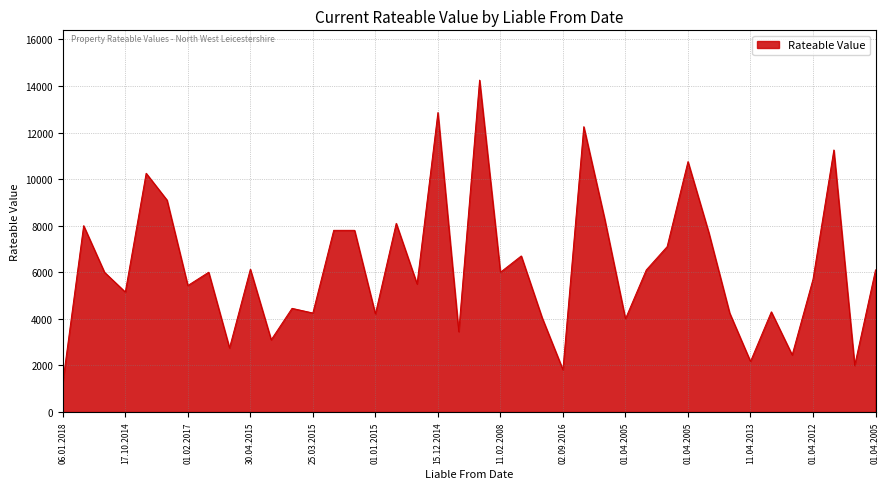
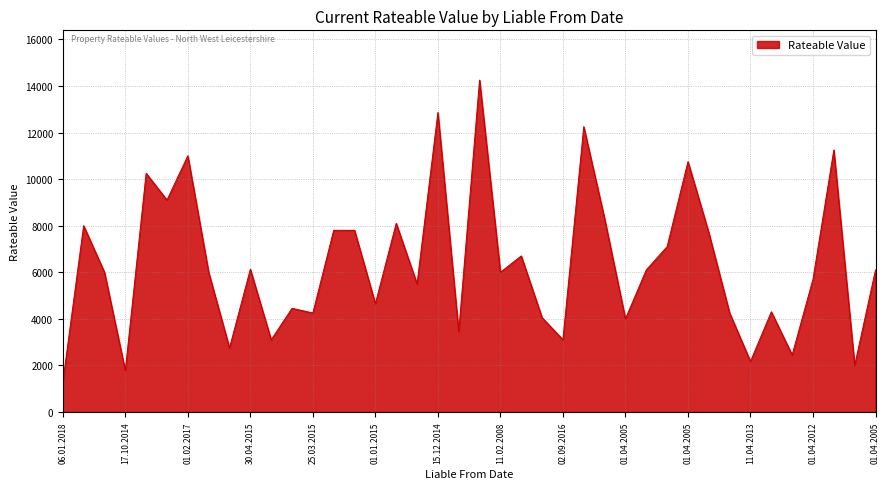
17.10.2014: 5100 -> 1800
01.02.2017: 5400 -> 11000
01.01.2015: 4200 -> 4700
02.09.2016: 1800 -> 3100
